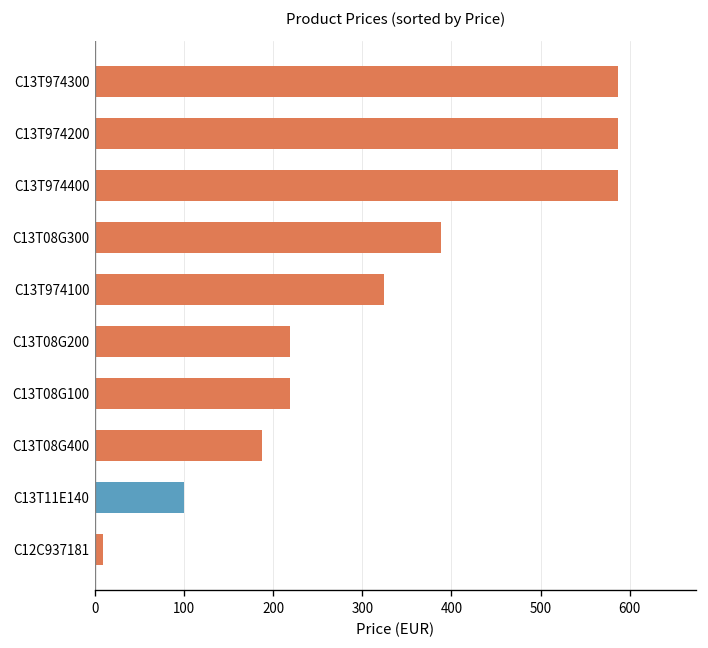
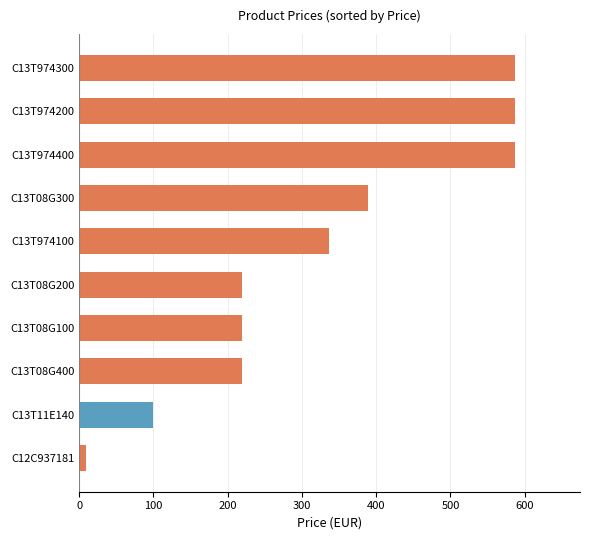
C13T974100: 320 -> 340
C13T08G400: 190 -> 220
